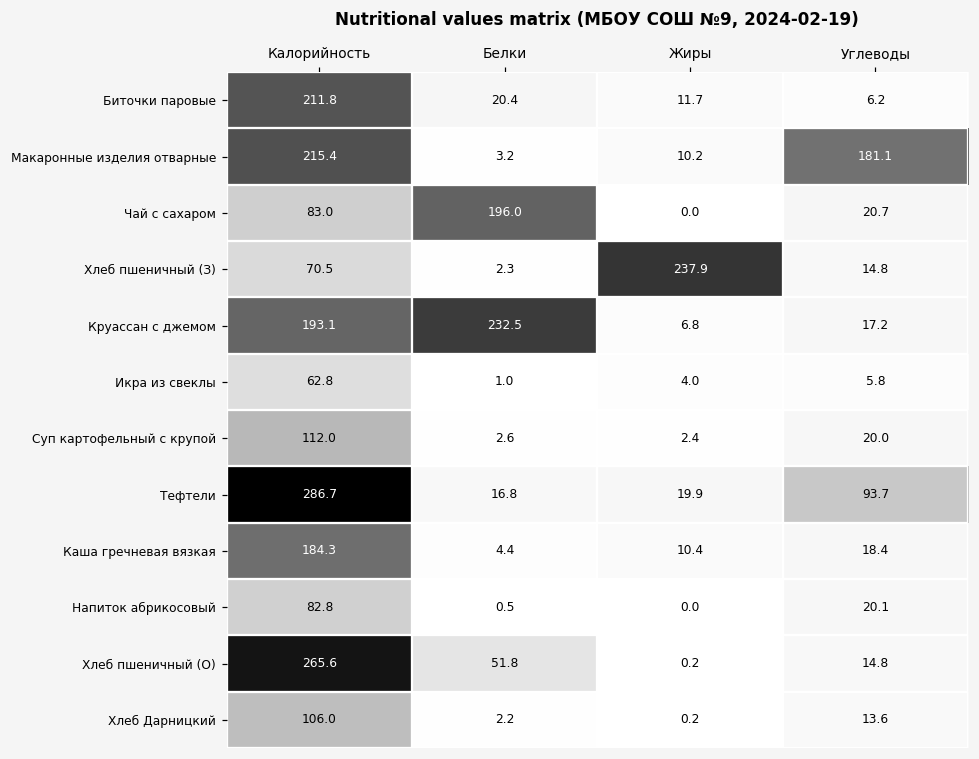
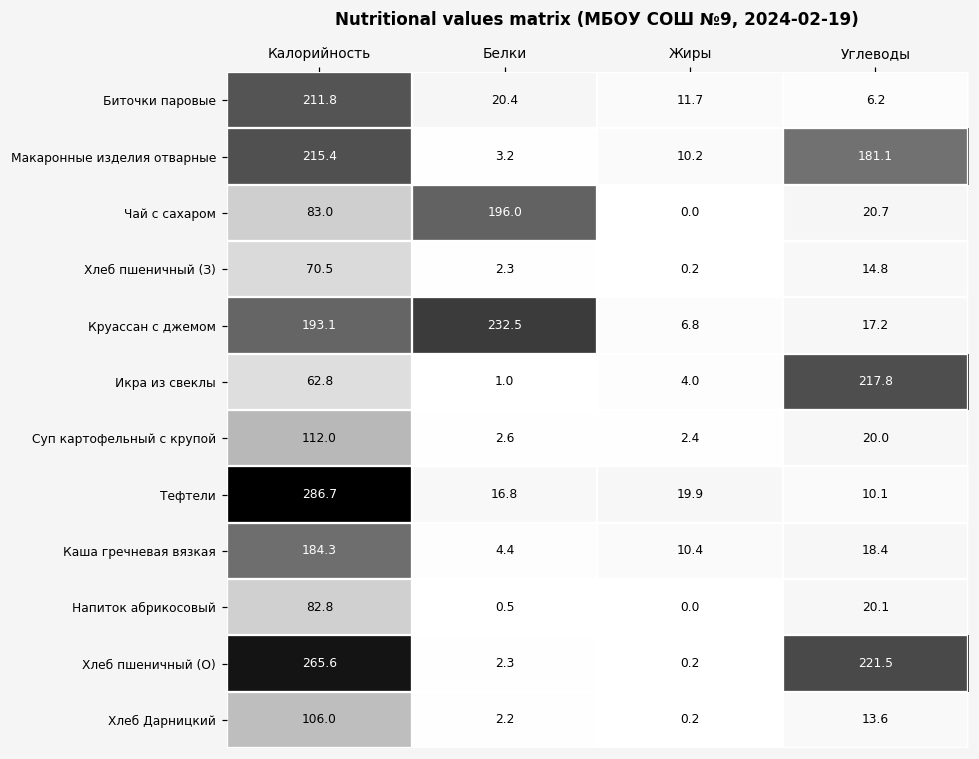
Хлеб пшеничный (З), Жиры: 237.9 -> 0.2
Икра из свеклы, Углеводы: 5.8 -> 217.8
Тефтели, Углеводы: 93.7 -> 10.1
Хлеб пшеничный (О), Белки: 51.8 -> 2.3
Хлеб пшеничный (О), Углеводы: 14.8 -> 221.5
